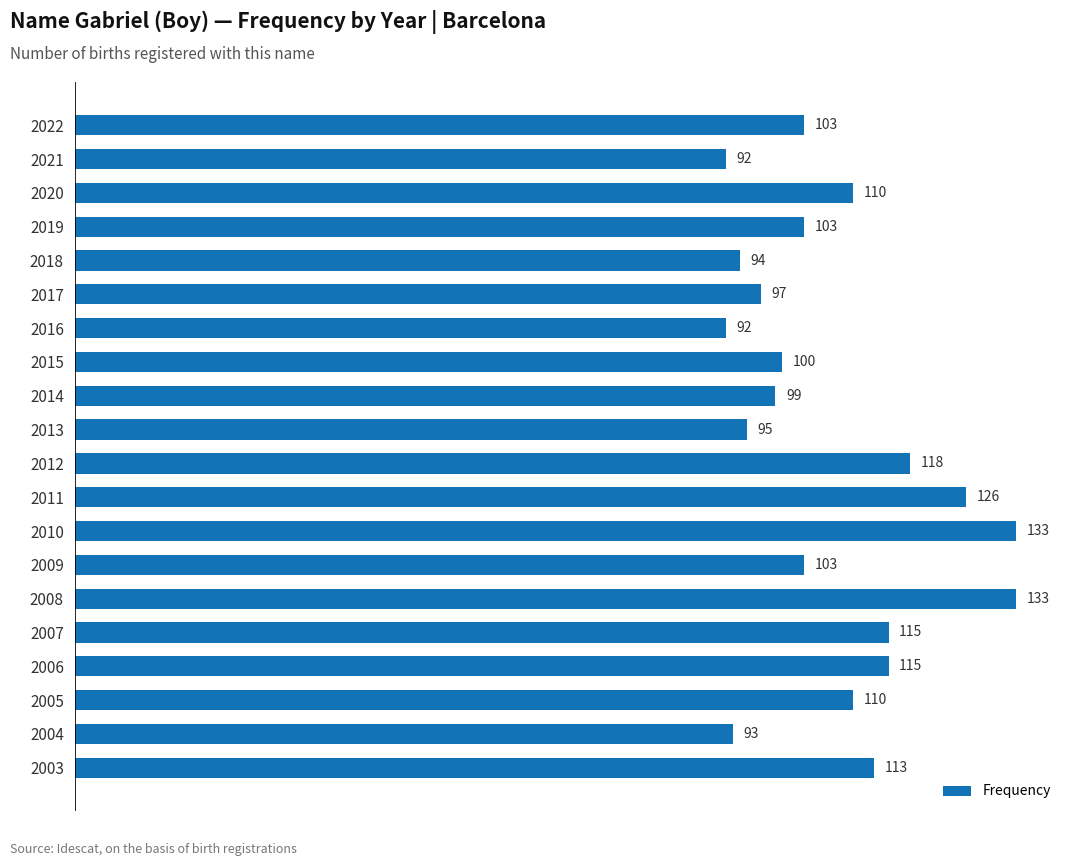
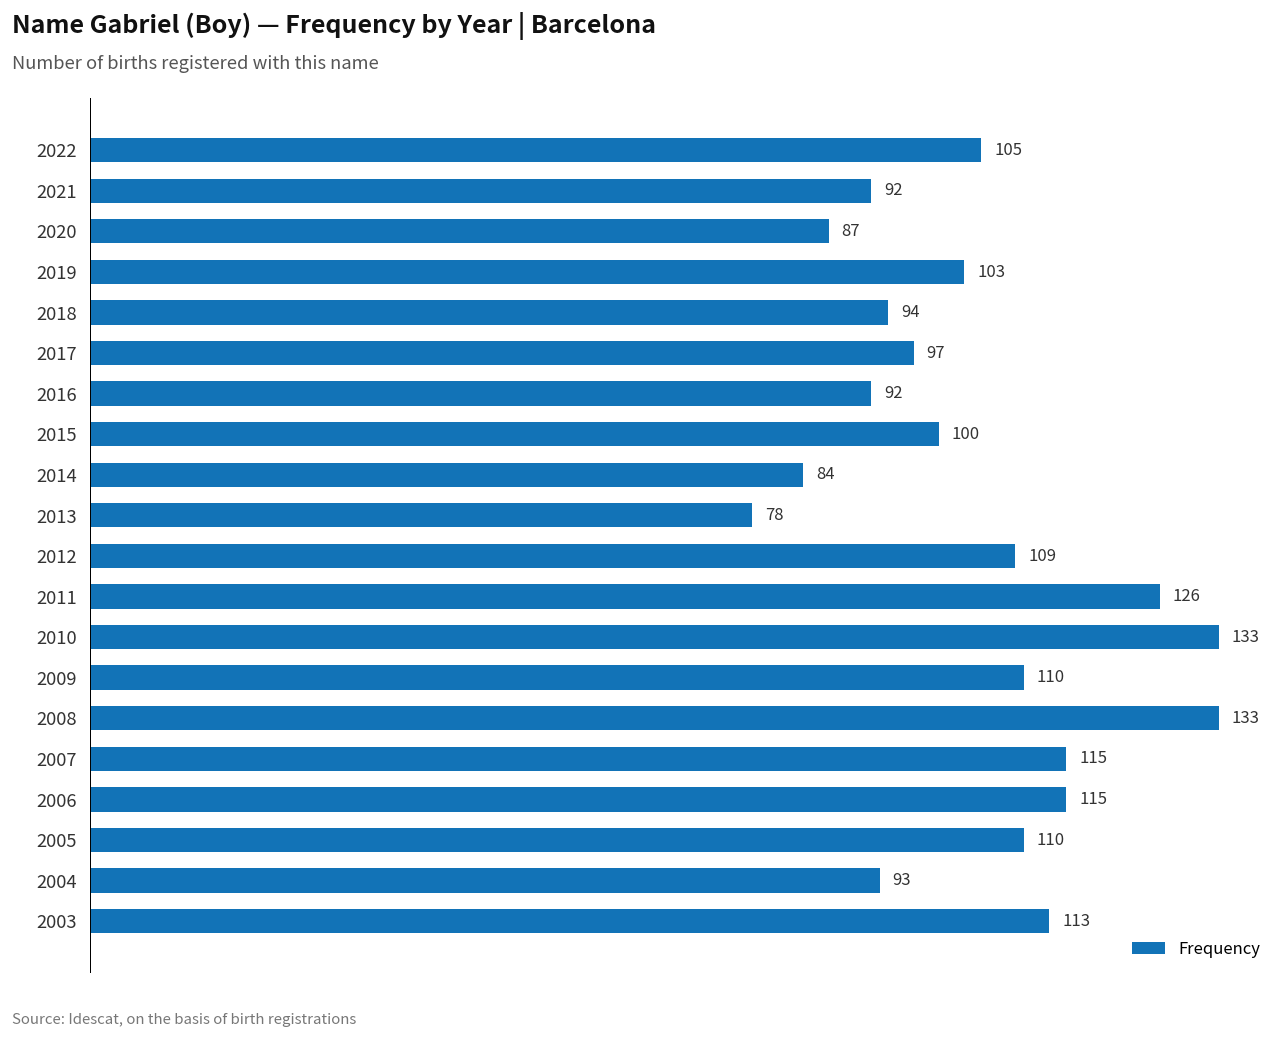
2022: 103 -> 105
2020: 110 -> 87
2014: 99 -> 84
2013: 95 -> 78
2012: 118 -> 109
2009: 103 -> 110
